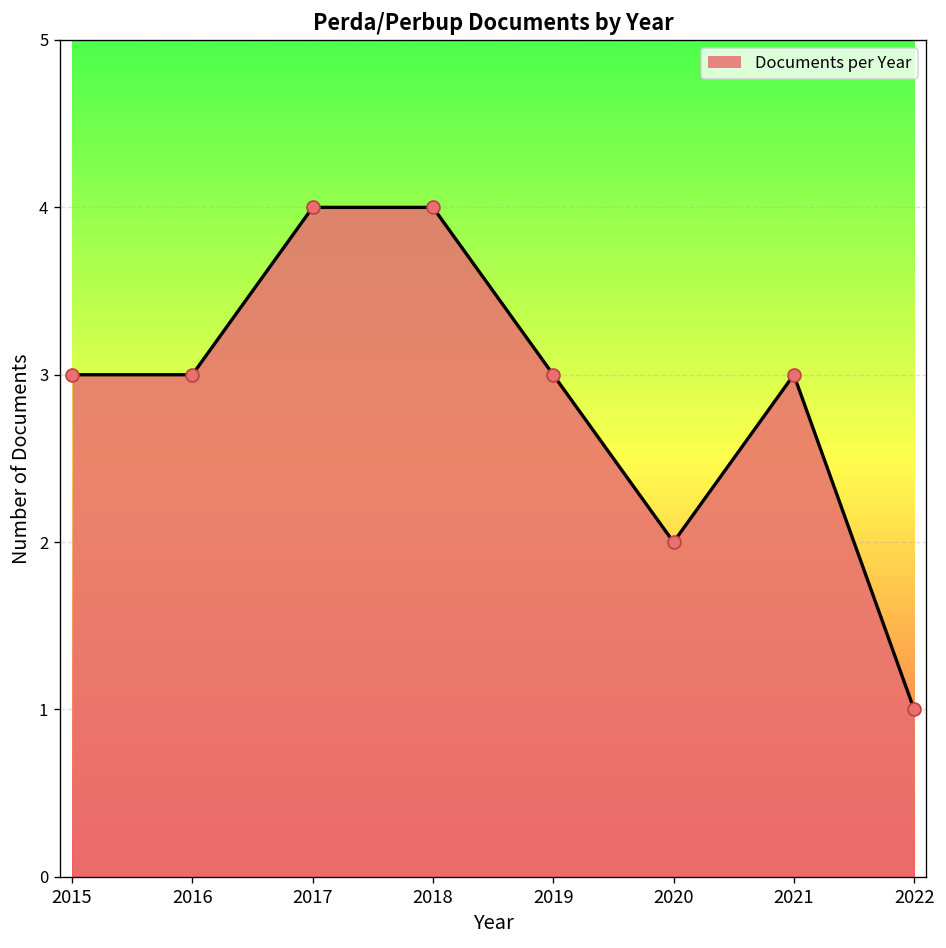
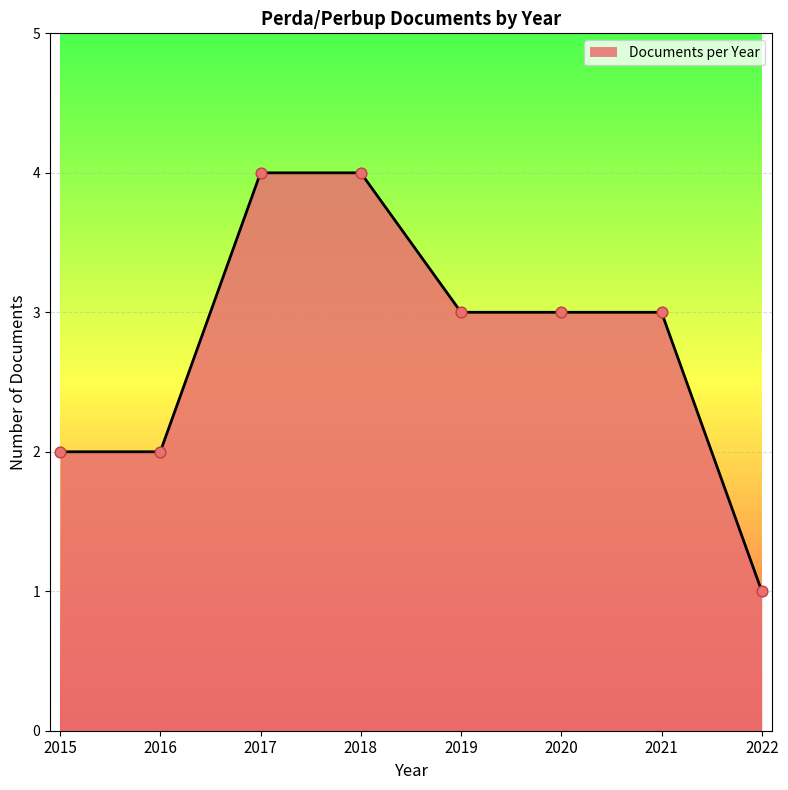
2015: 3 -> 2
2016: 3 -> 2
2020: 2 -> 3
